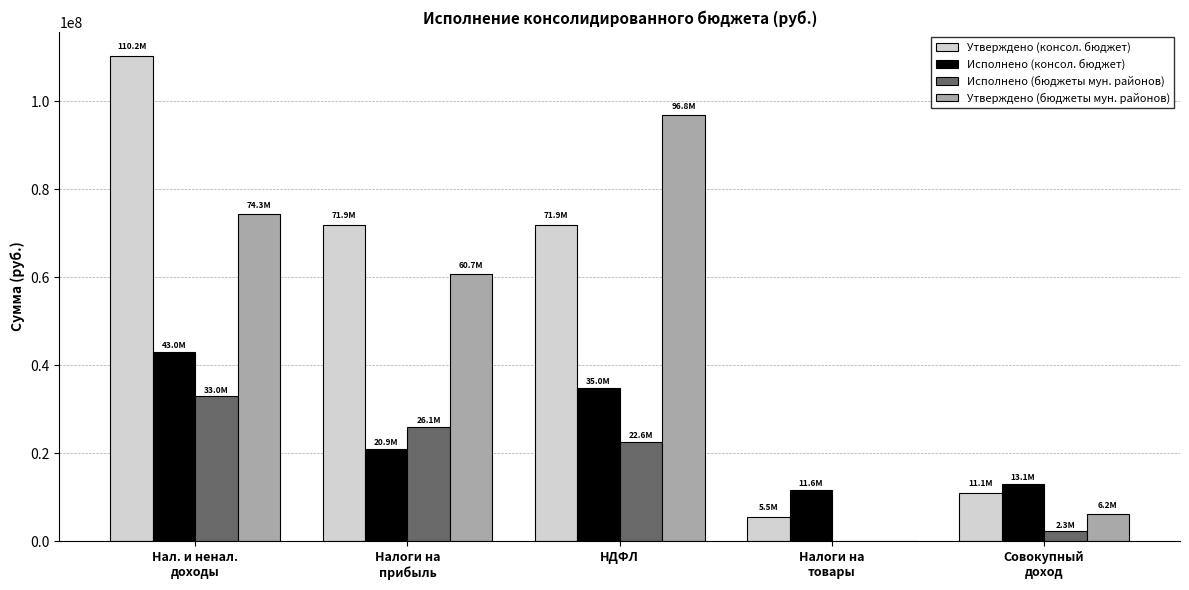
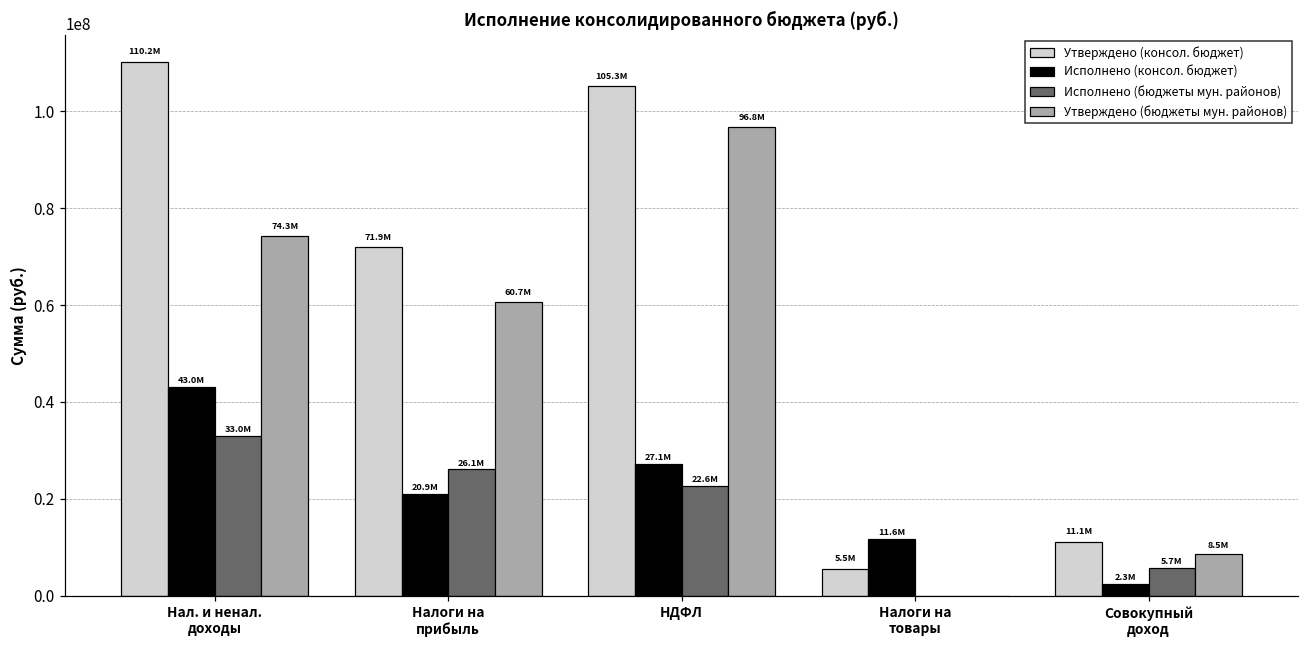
Утверждено (консол. бюджет), НДФЛ: 71.9M -> 105.3M
Исполнено (консол. бюджет), НДФЛ: 35.0M -> 27.1M
Исполнено (консол. бюджет), Совокупный доход: 13.1M -> 2.3M
Исполнено (бюджеты мун. районов), Совокупный доход: 2.3M -> 5.7M
Утверждено (бюджеты мун. районов), Совокупный доход: 6.2M -> 8.5M
